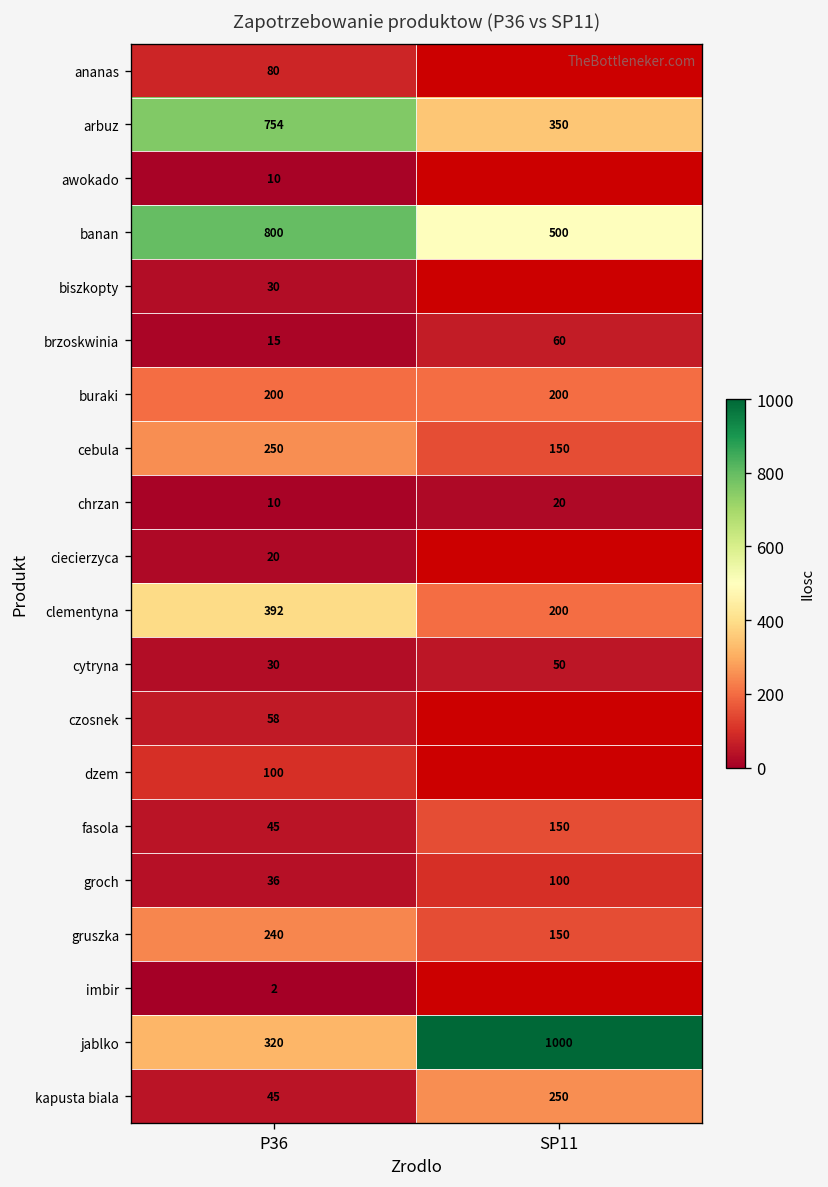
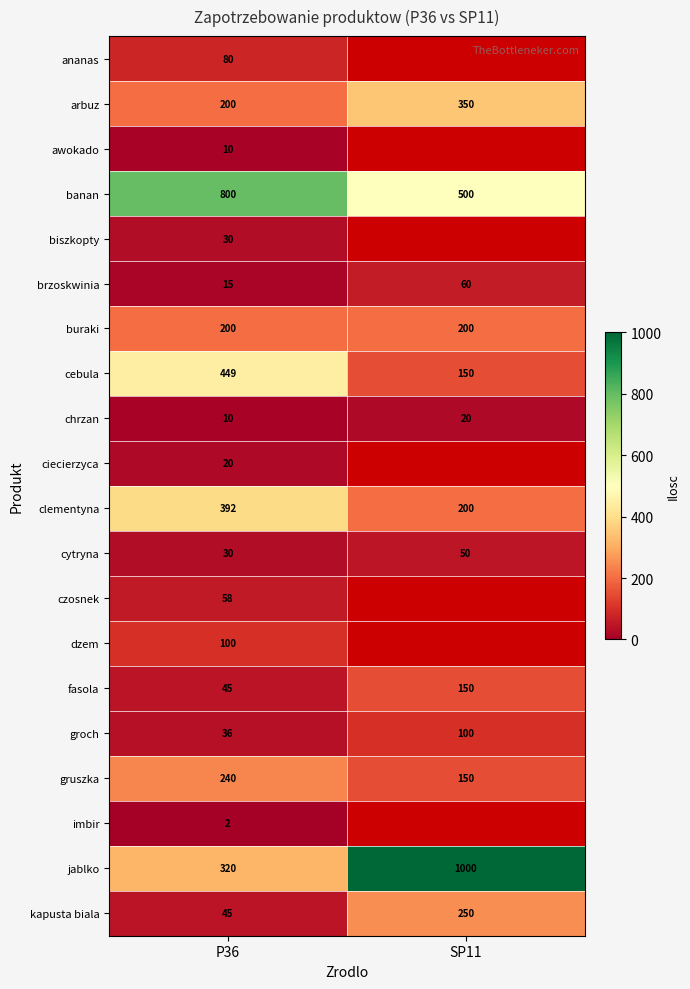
arbuz, P36: 754 -> 200
cebula, P36: 250 -> 449
